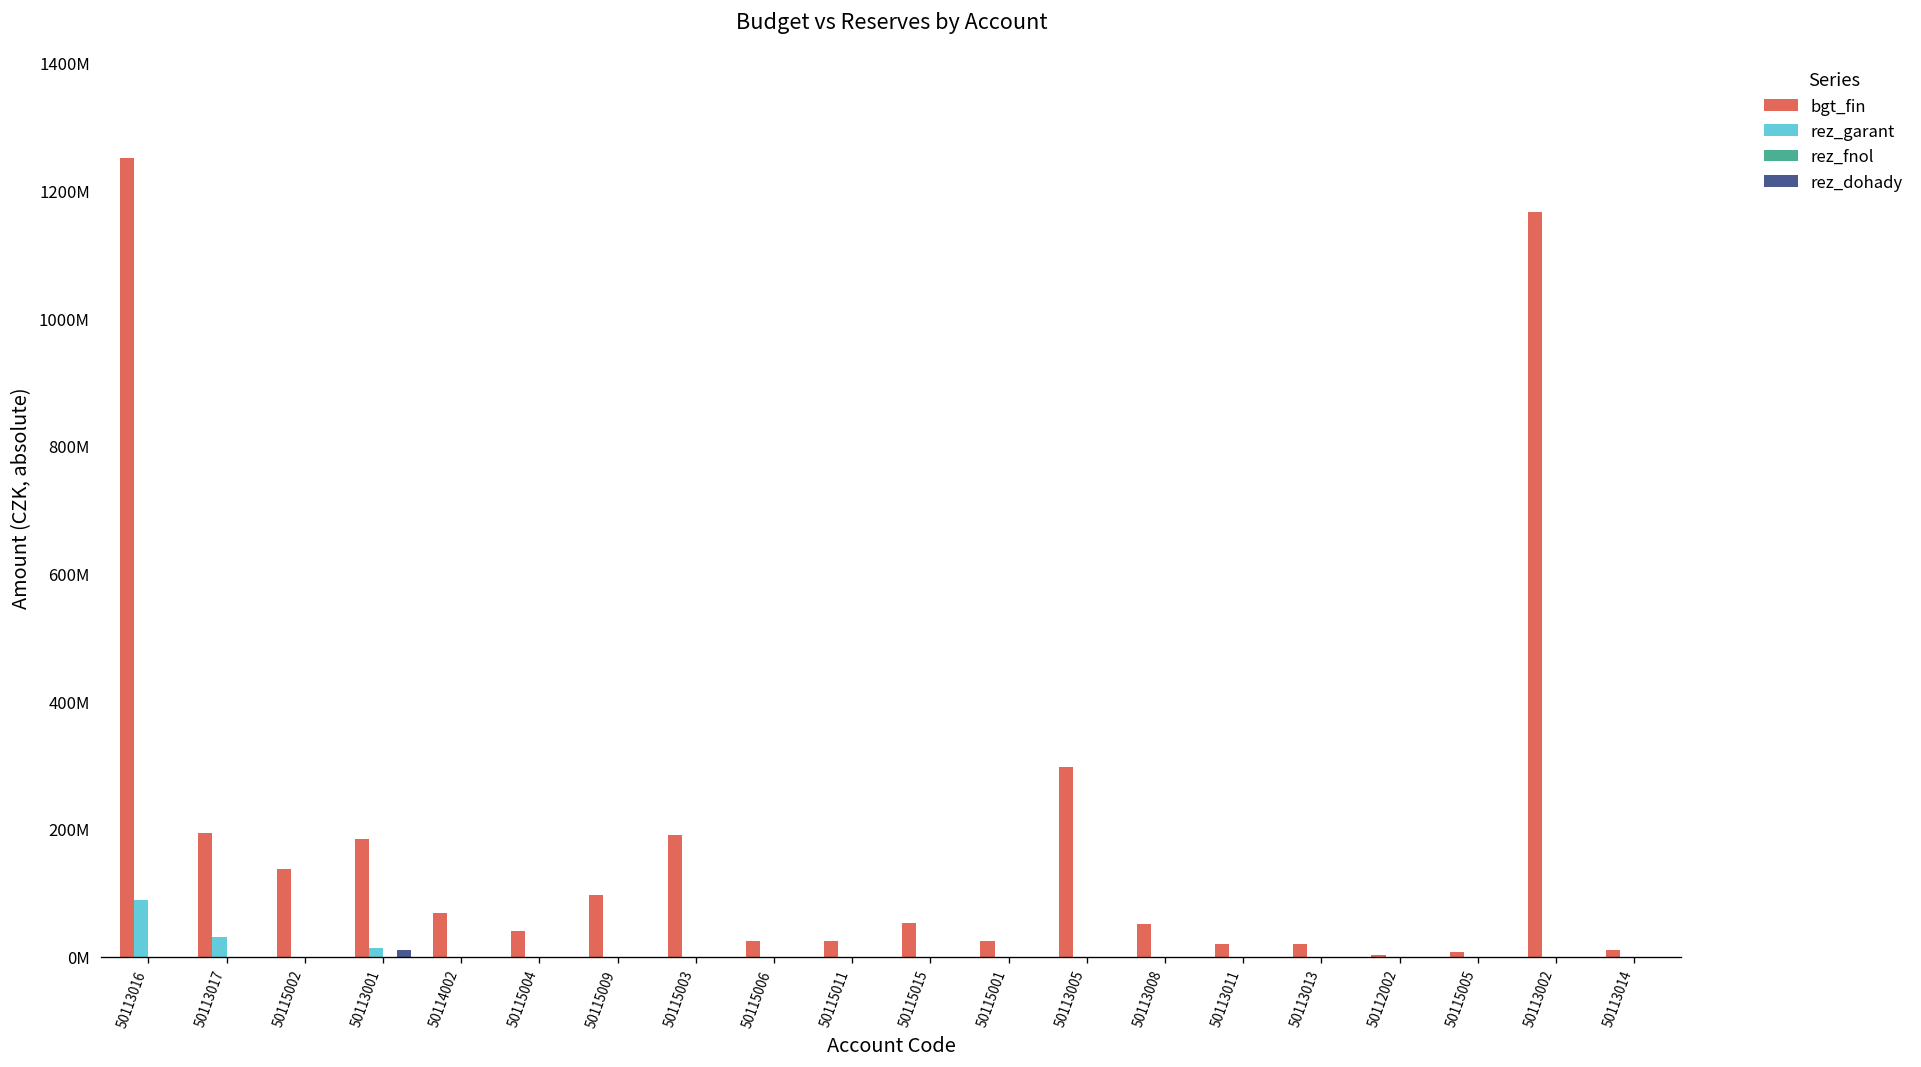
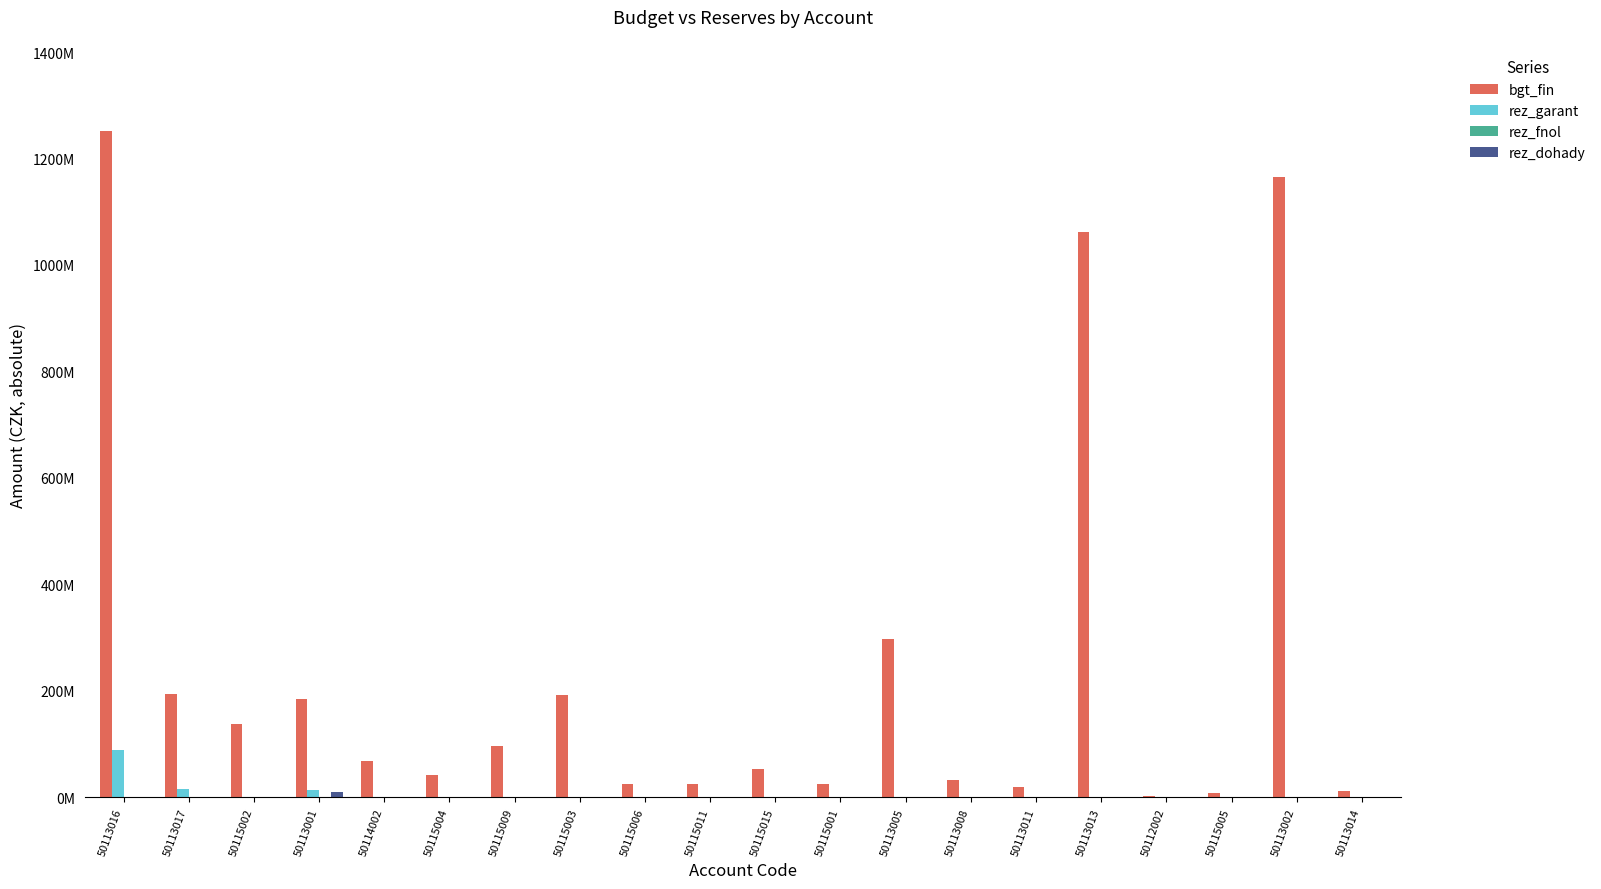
rez_garant, 50113017: 30000000 -> 20000000
bgt_fin, 50113008: 50000000 -> 30000000
bgt_fin, 50113013: 20000000 -> 1060000000
